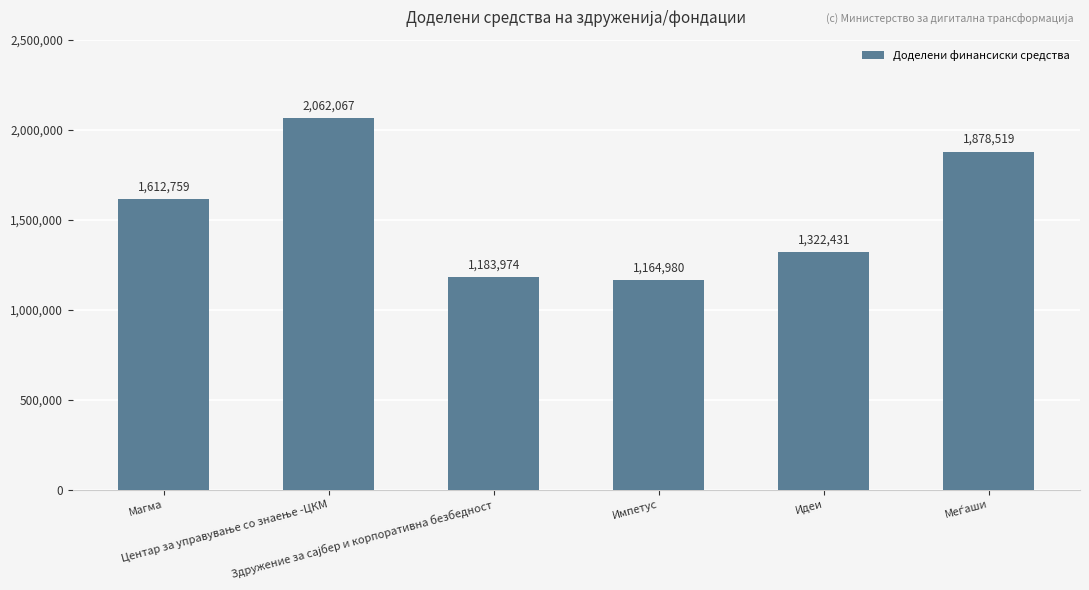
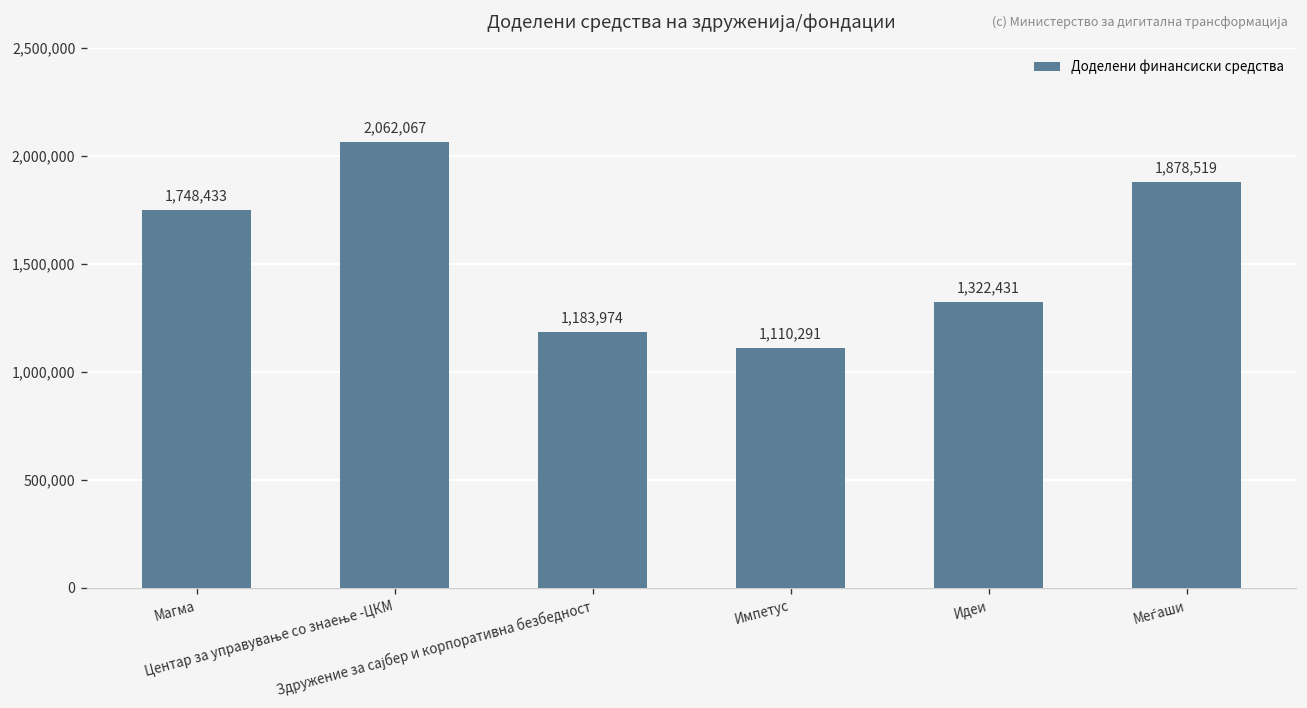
Магма: 1,612,759 -> 1,748,433
Импетус: 1,164,980 -> 1,110,291
